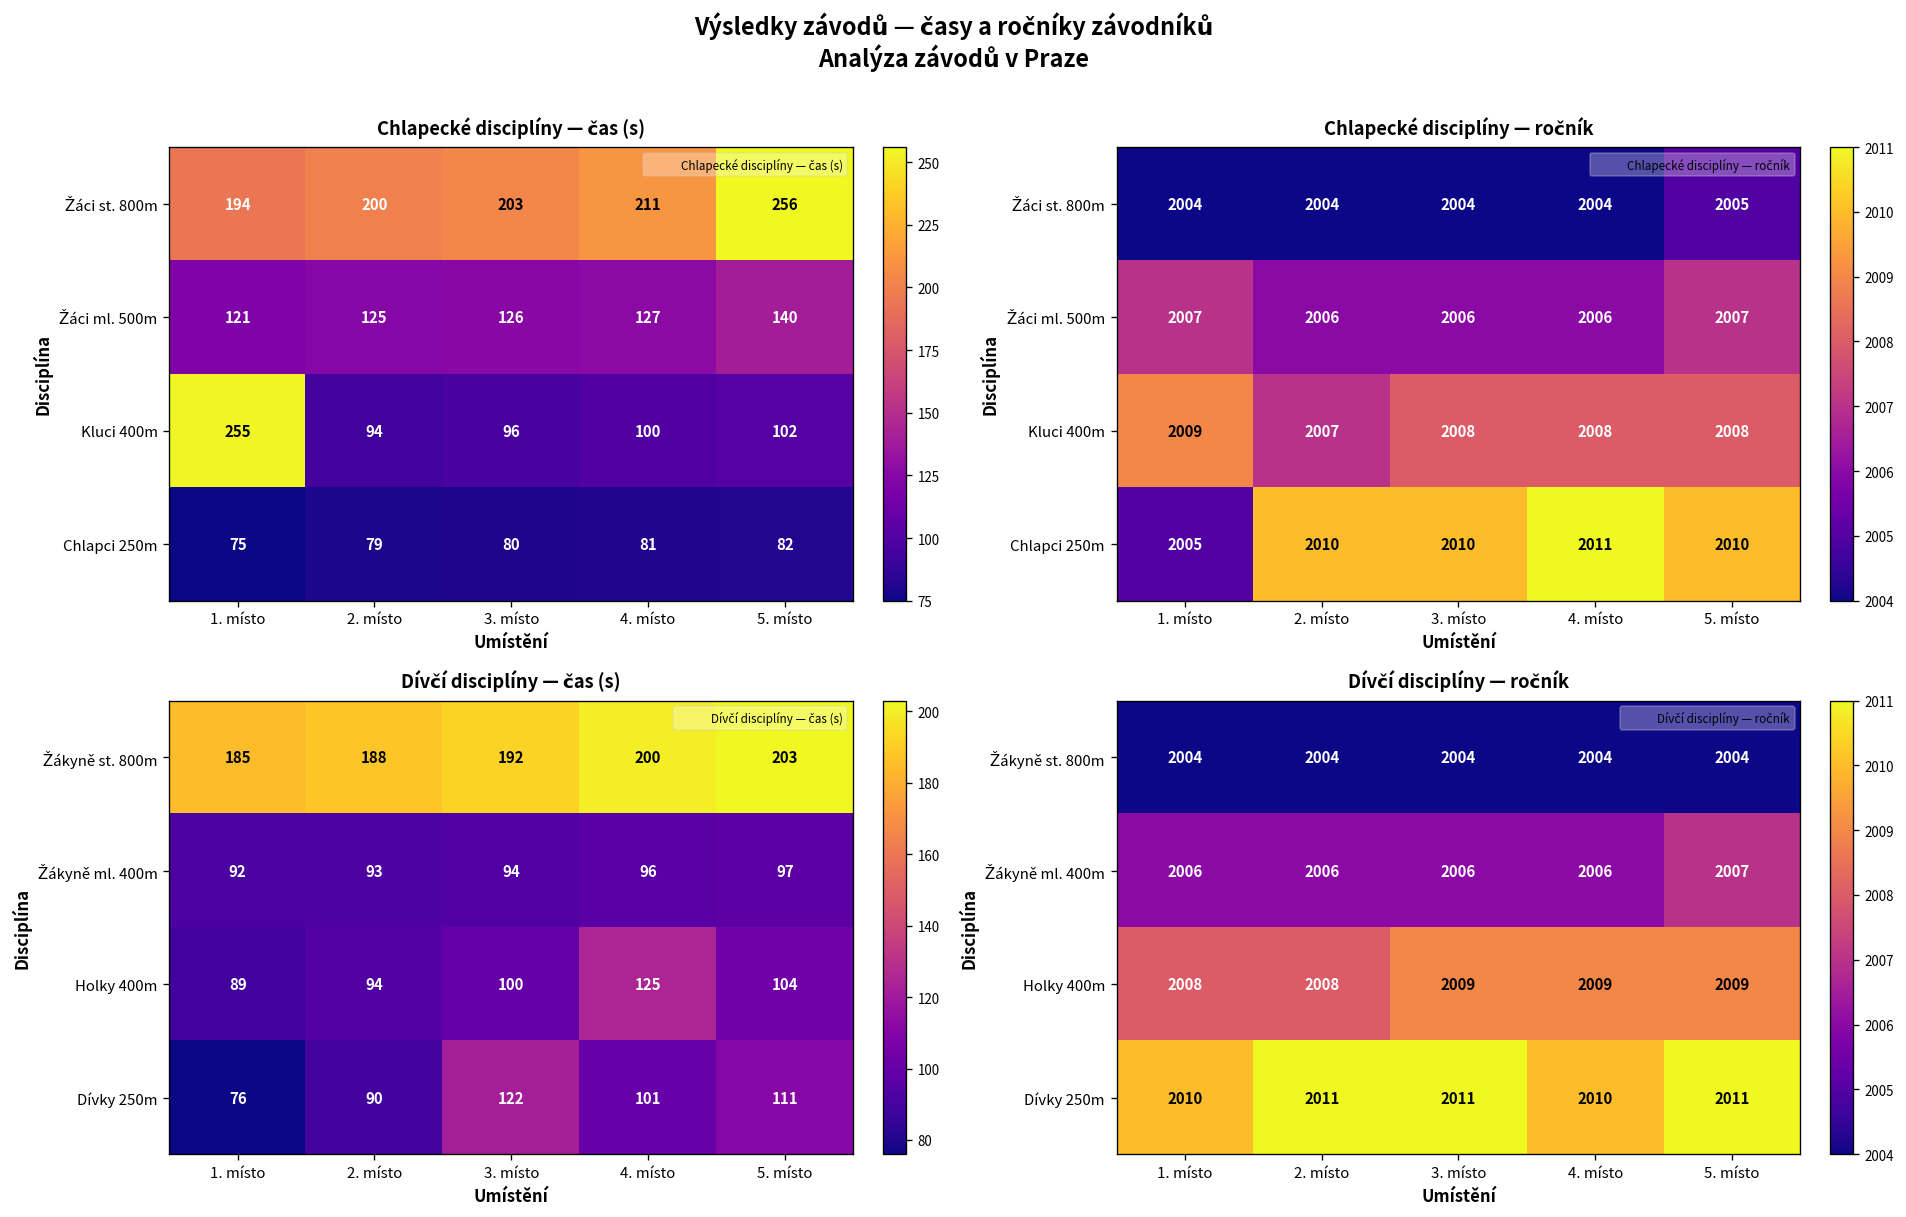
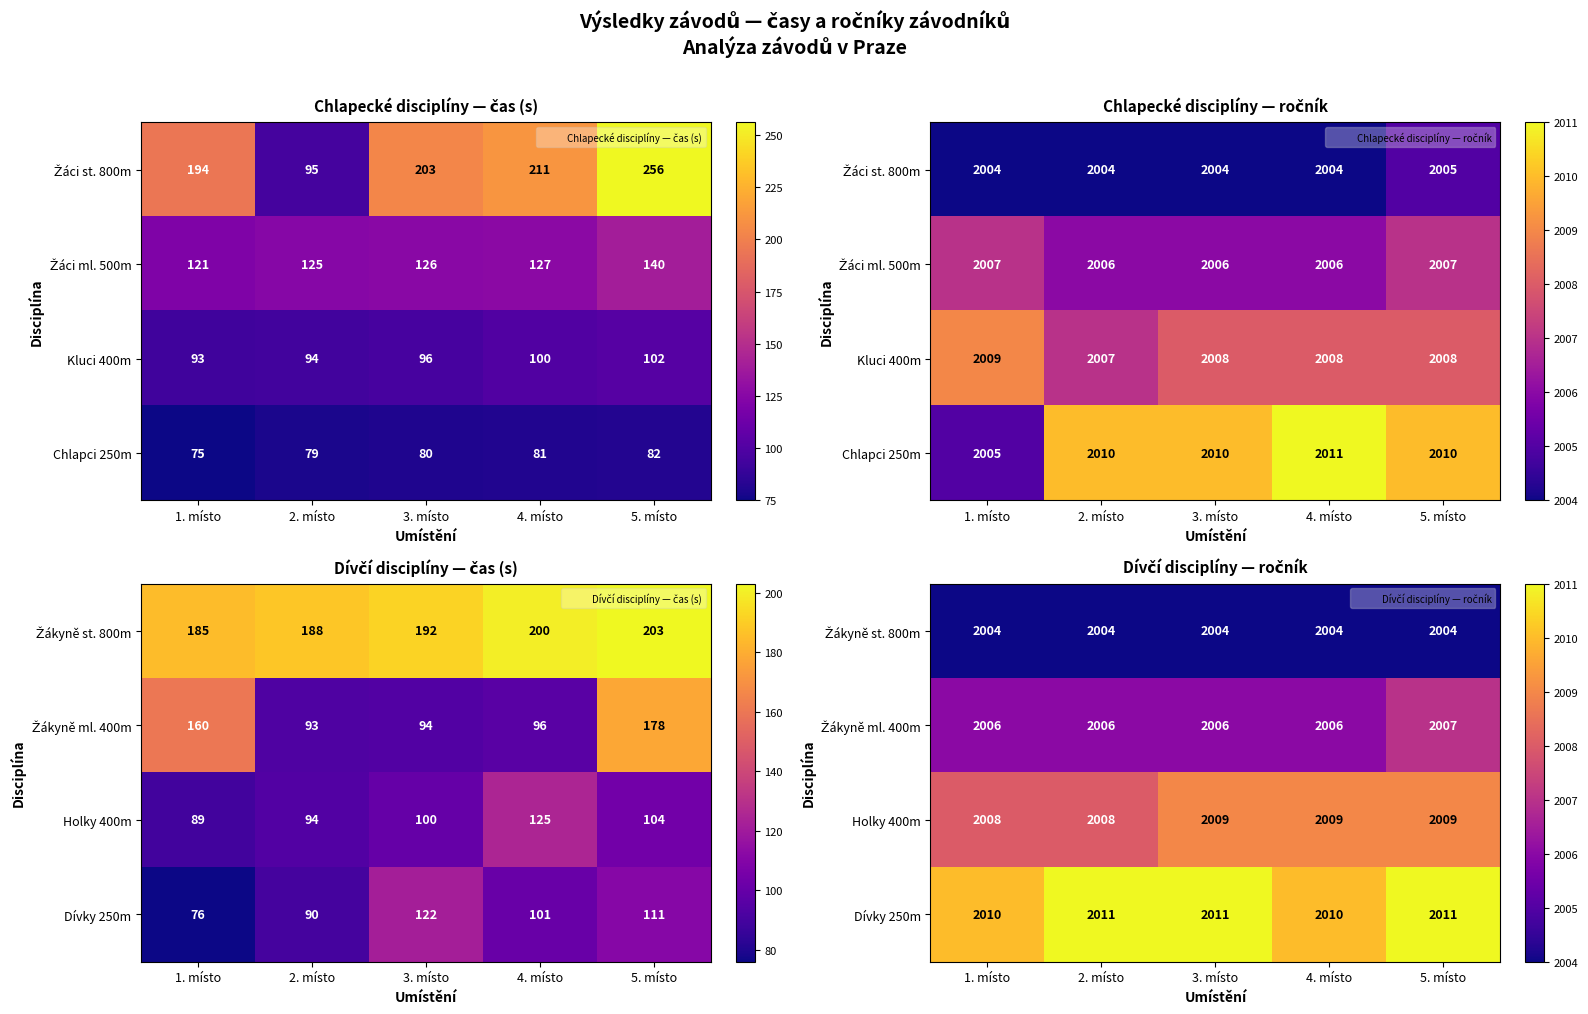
Chlapecké disciplíny — čas (s), Žáci st. 800m, 2. místo: 200 -> 95
Chlapecké disciplíny — čas (s), Kluci 400m, 1. místo: 255 -> 93
Dívčí disciplíny — čas (s), Žákyně ml. 400m, 1. místo: 92 -> 160
Dívčí disciplíny — čas (s), Žákyně ml. 400m, 5. místo: 97 -> 178
